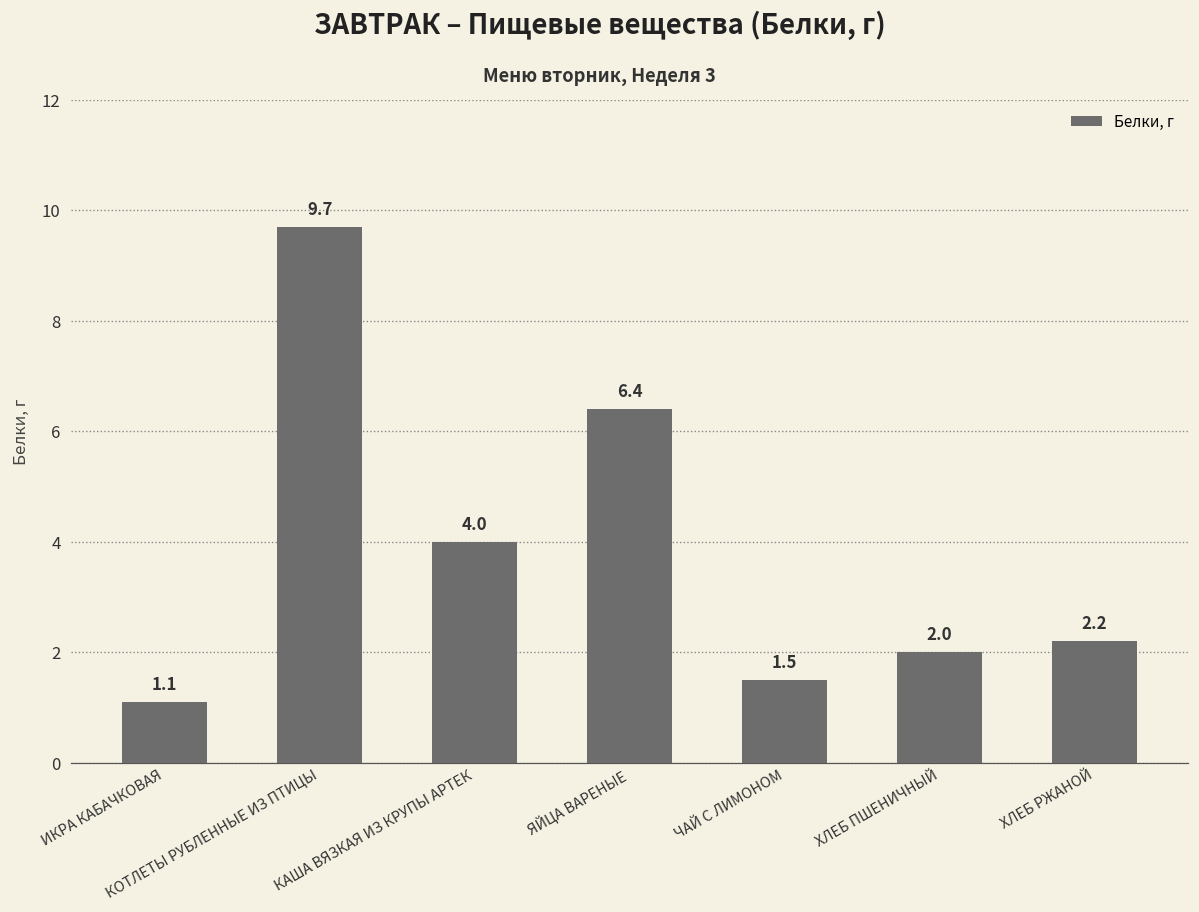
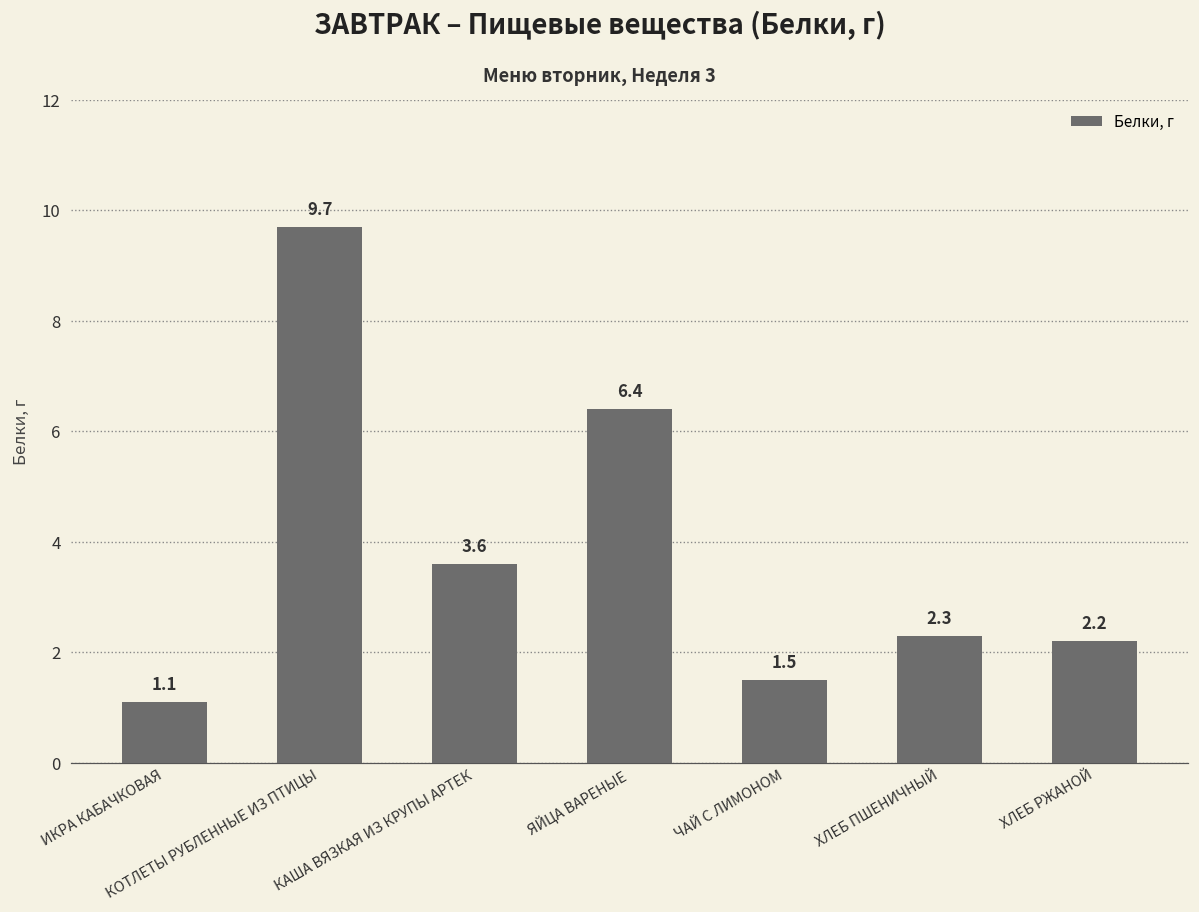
КАША ВЯЗКАЯ ИЗ КРУПЫ АРТЕК: 4.0 -> 3.6
ХЛЕБ ПШЕНИЧНЫЙ: 2.0 -> 2.3
